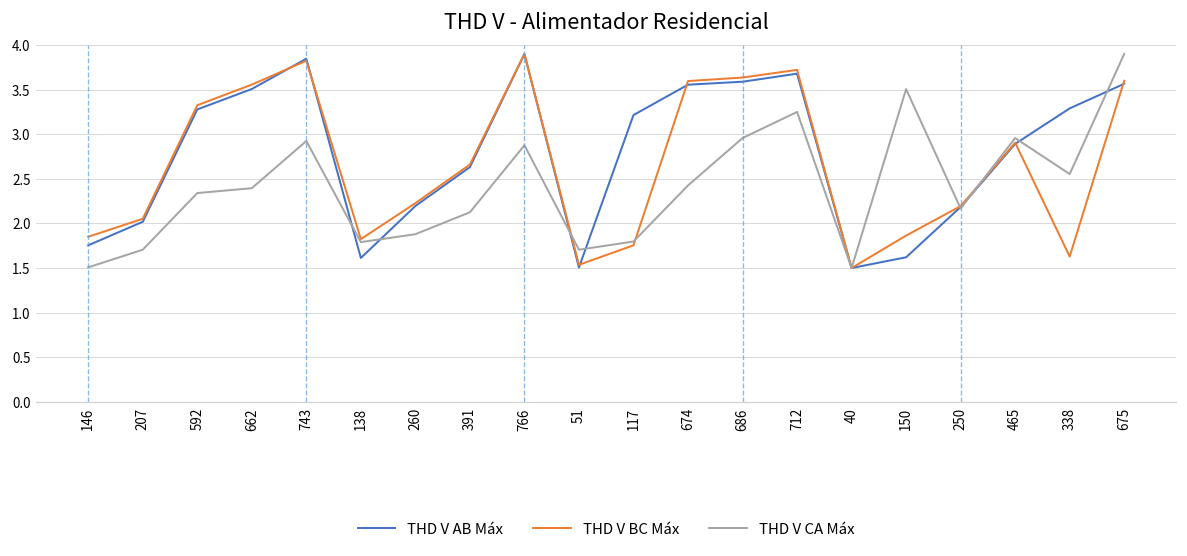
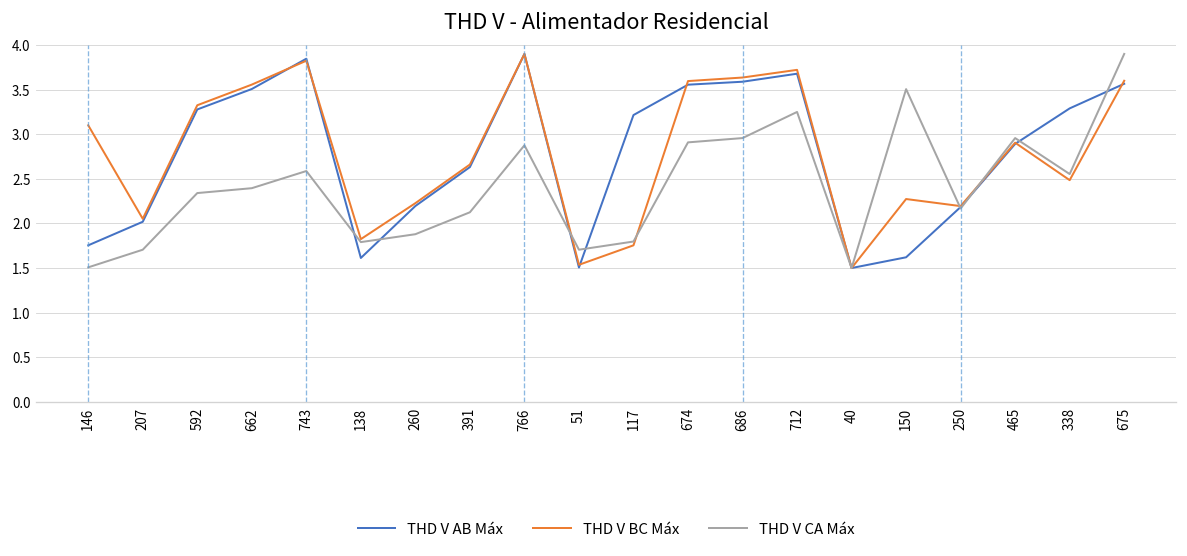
THD V BC Máx, 146: 1.9 -> 3.1
THD V CA Máx, 743: 2.9 -> 2.6
THD V CA Máx, 674: 2.4 -> 2.9
THD V BC Máx, 150: 1.9 -> 2.3
THD V BC Máx, 338: 1.6 -> 2.5
